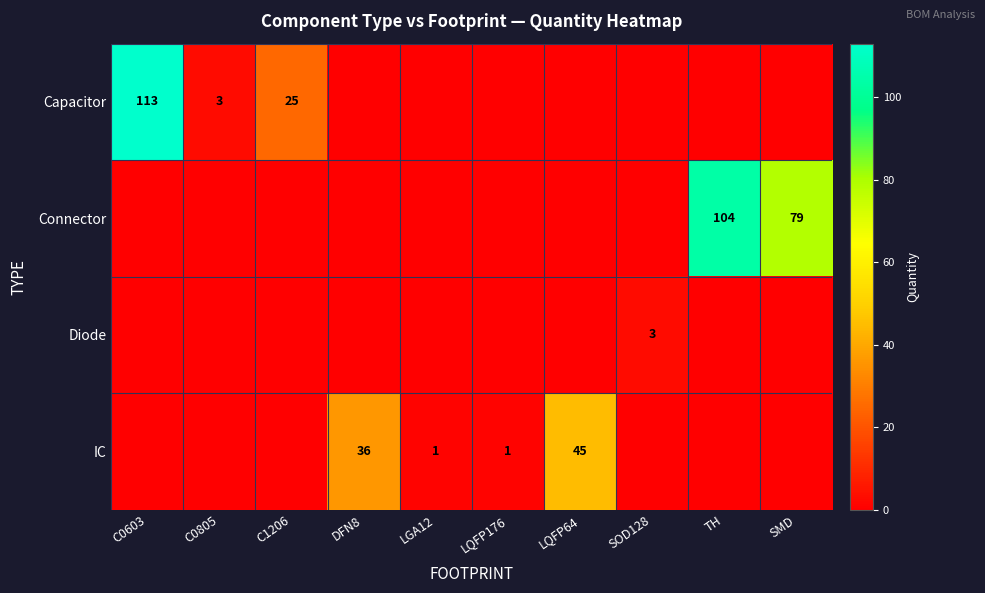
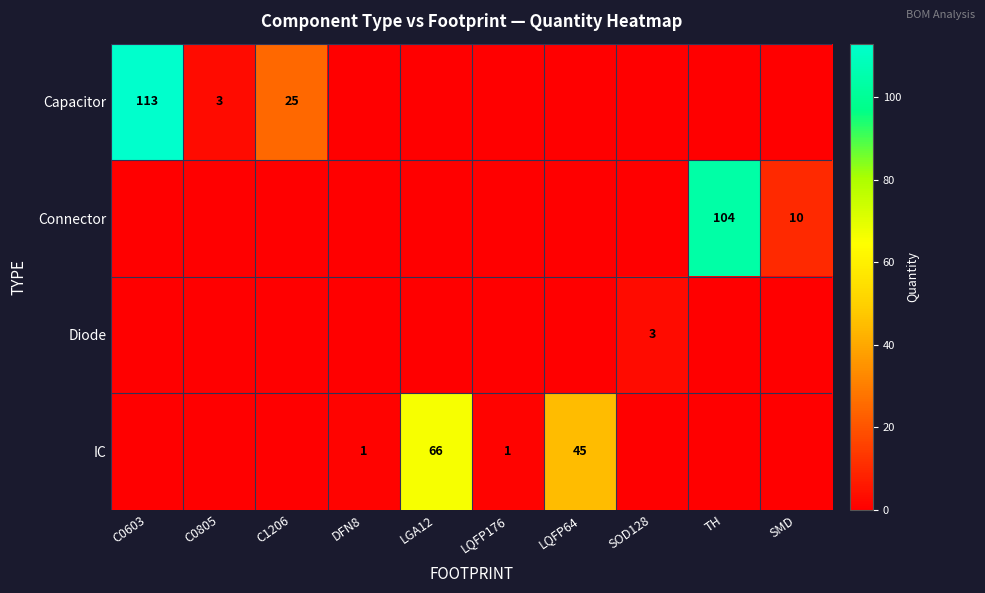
Connector, SMD: 79 -> 10
IC, DFN8: 36 -> 1
IC, LGA12: 1 -> 66
